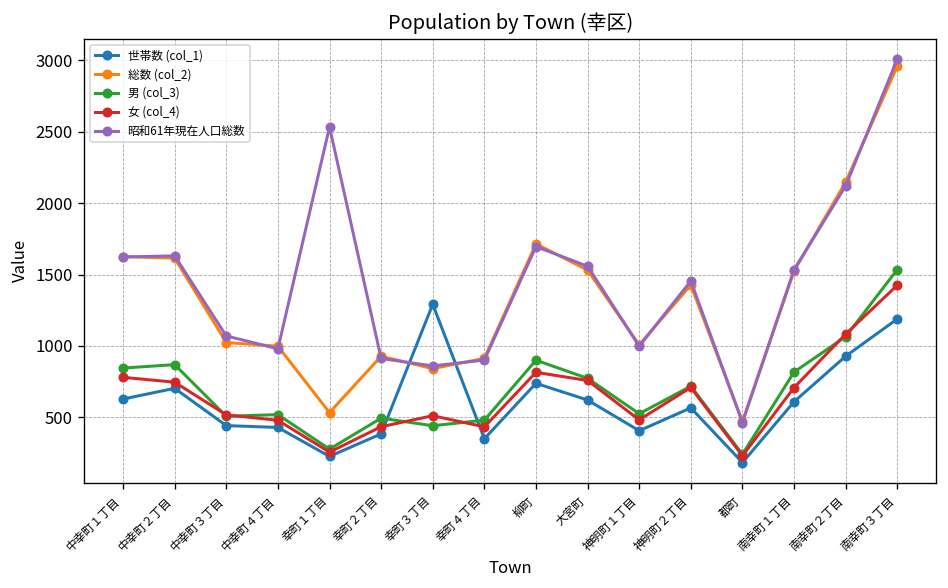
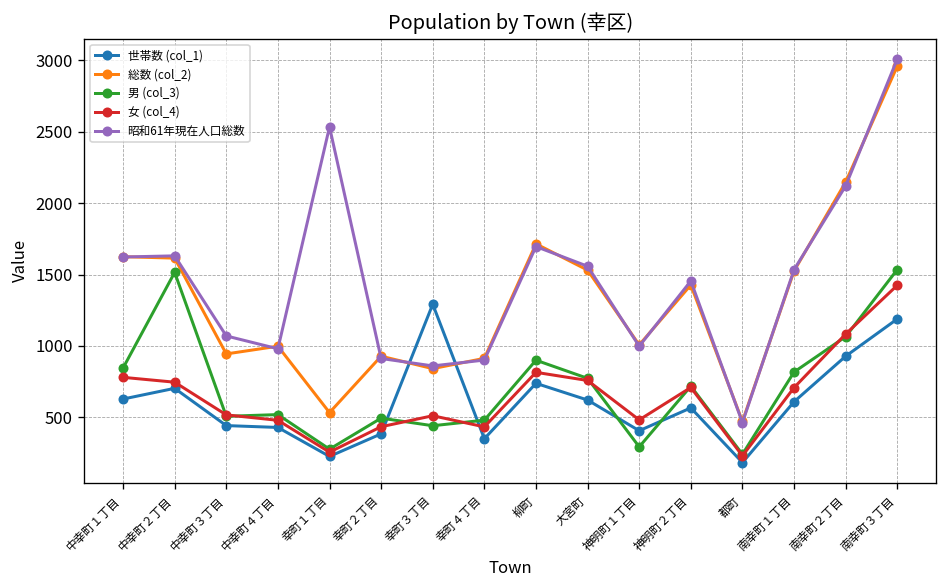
男 (col_3), 中幸町２丁目: 870 -> 1520
総数 (col_2), 中幸町３丁目: 1020 -> 940
男 (col_3), 神明町１丁目: 530 -> 290
